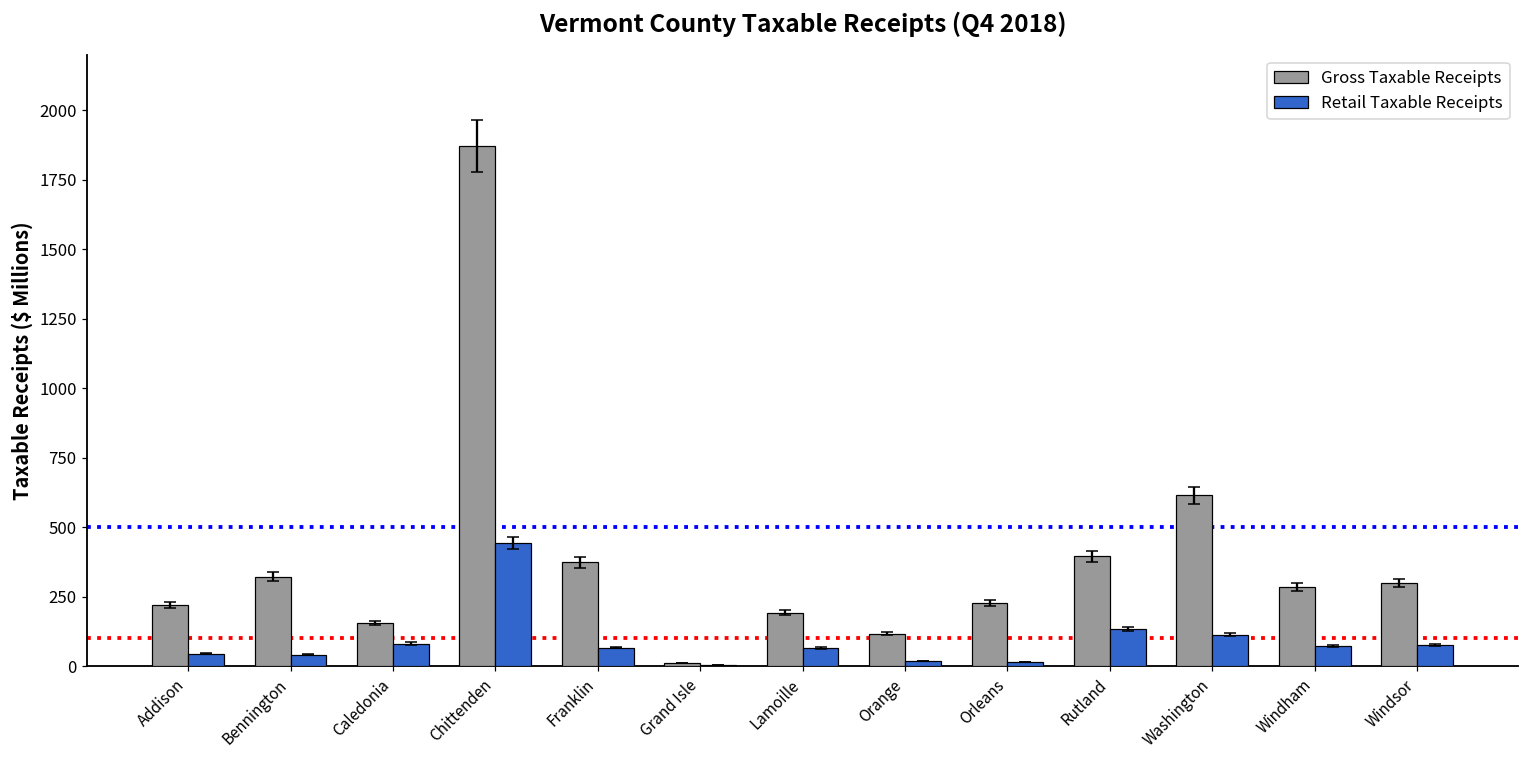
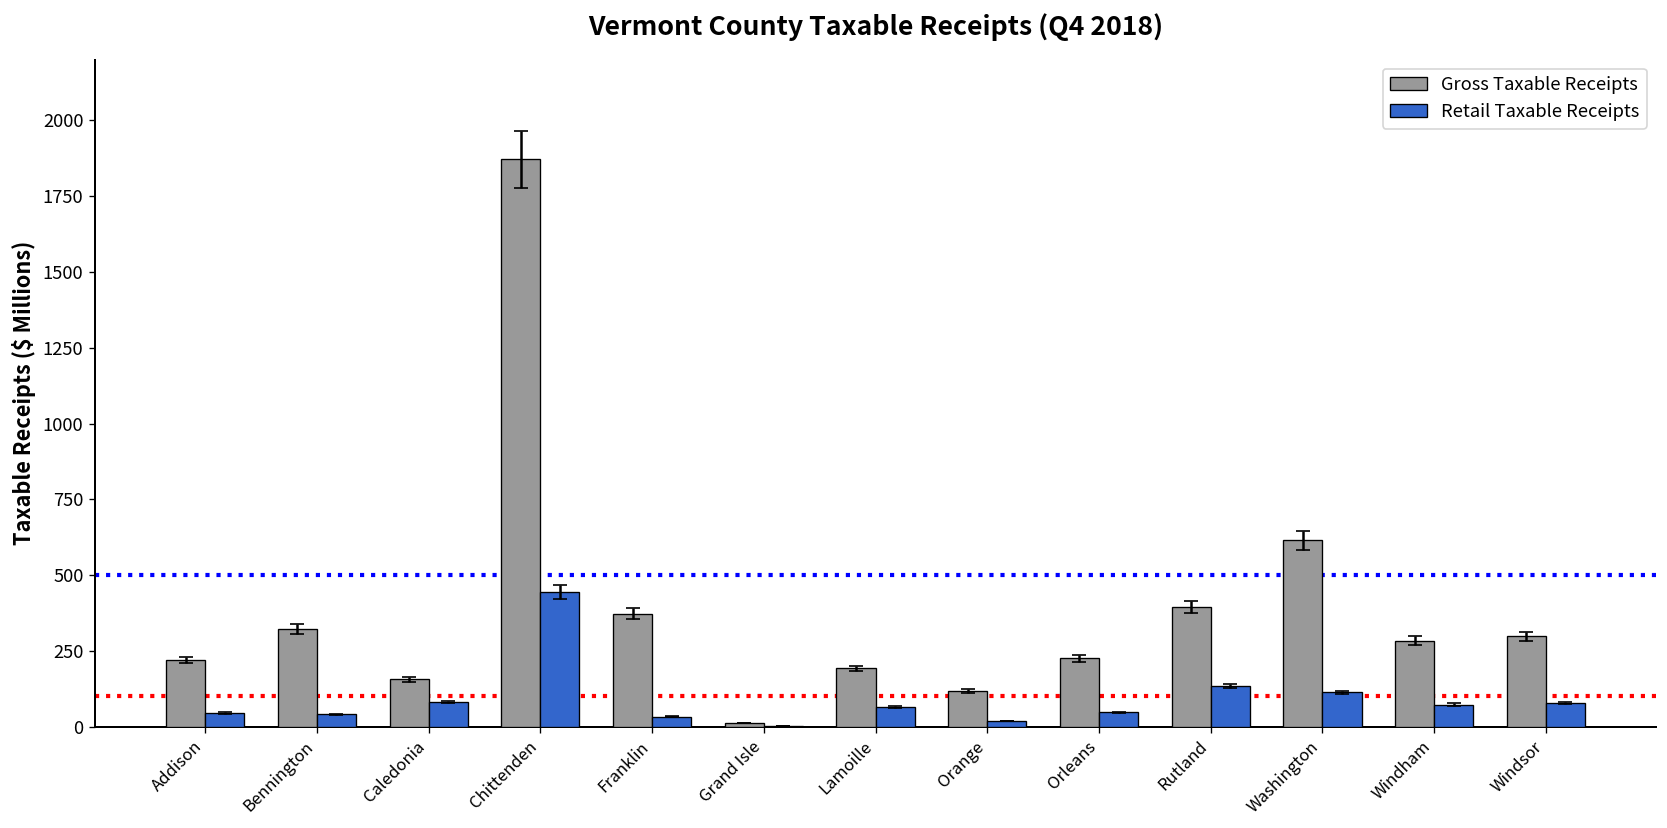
Retail Taxable Receipts, Franklin: 70 -> 30
Retail Taxable Receipts, Orleans: 20 -> 50
